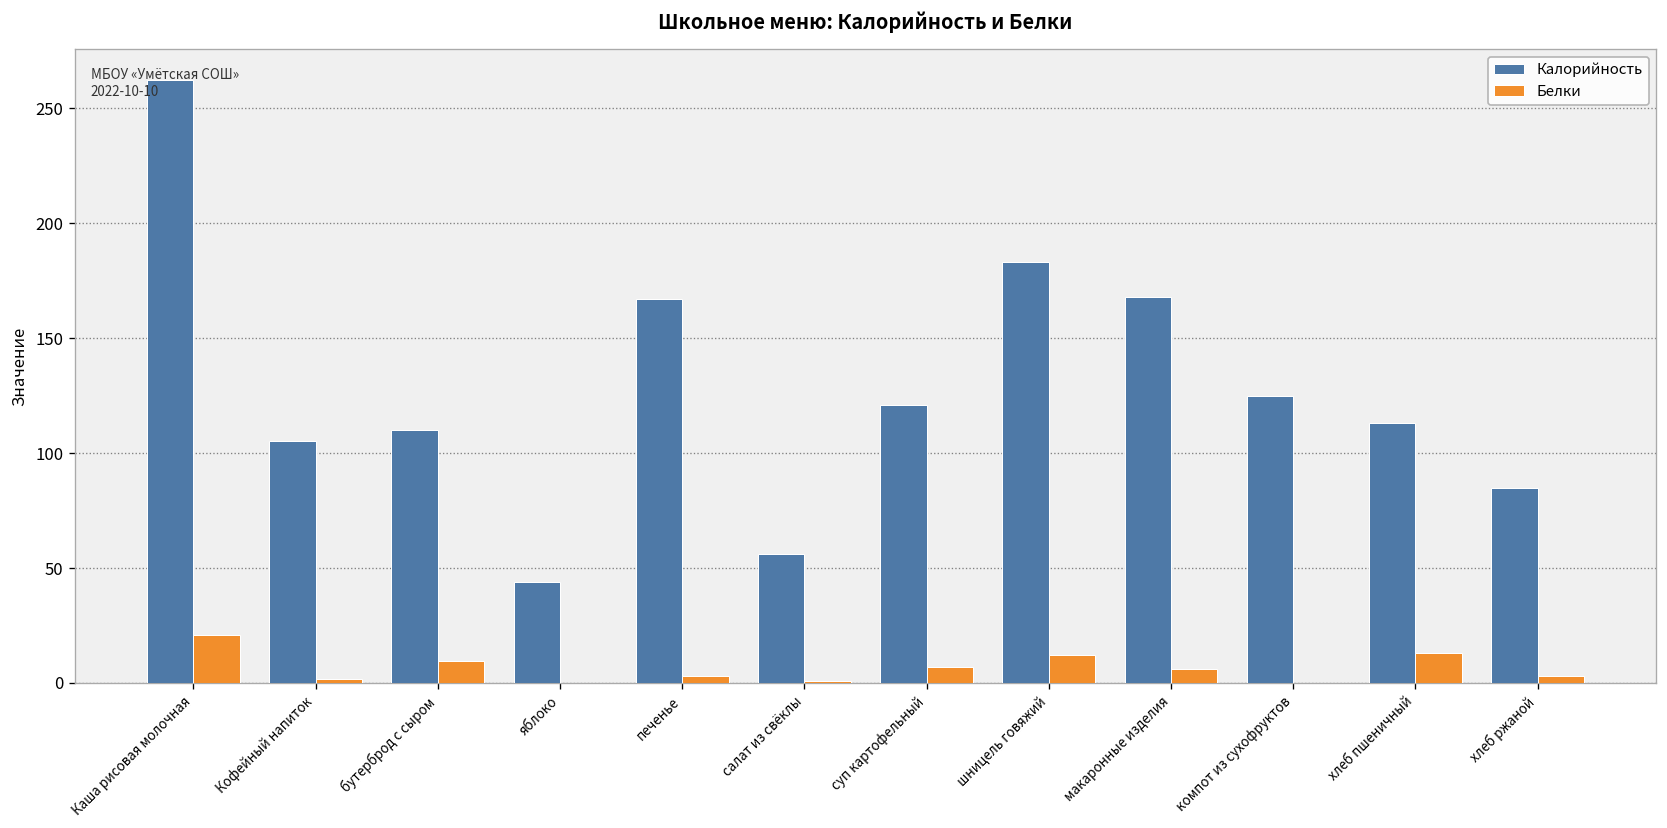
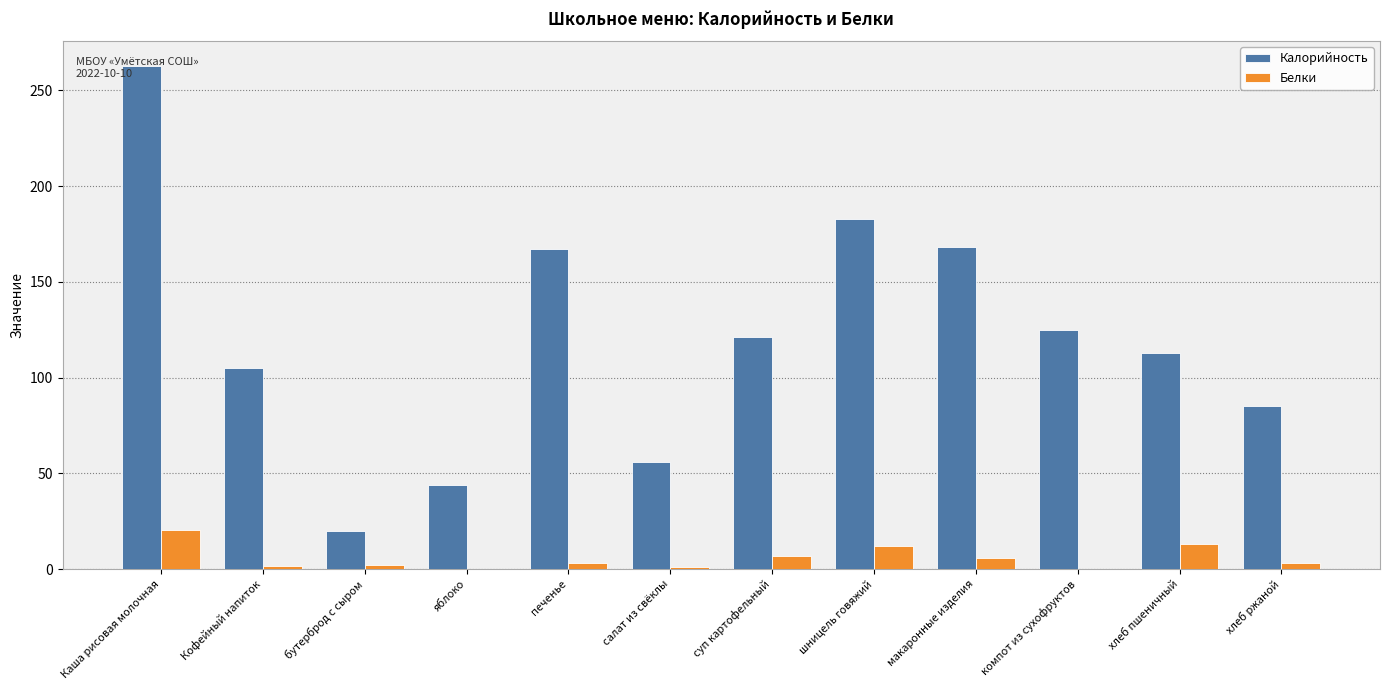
Калорийность, бутерброд с сыром: 110 -> 20
Белки, бутерброд с сыром: 9 -> 2
